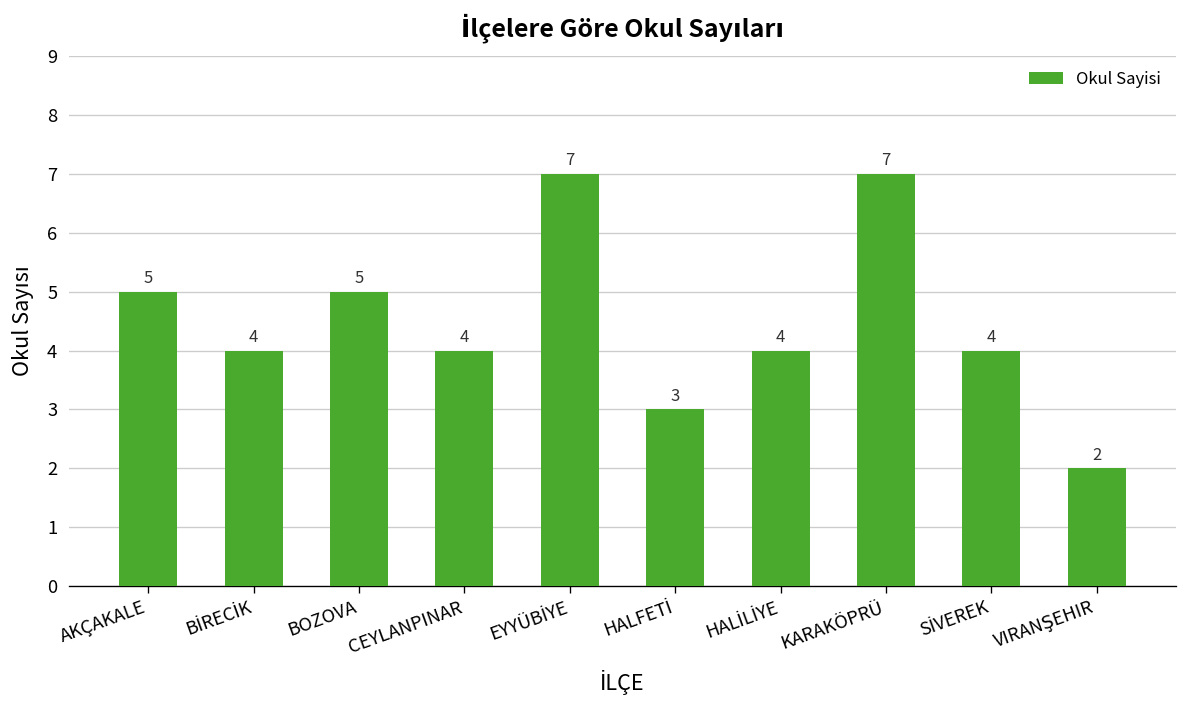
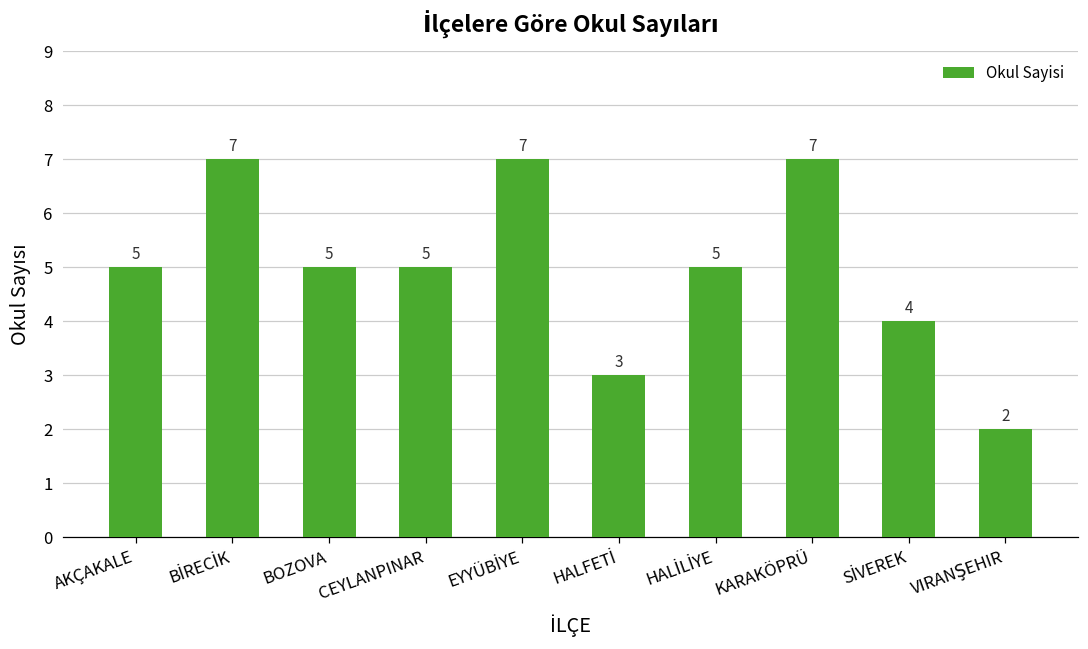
BİRECİK: 4 -> 7
CEYLANPINAR: 4 -> 5
HALİLİYE: 4 -> 5
